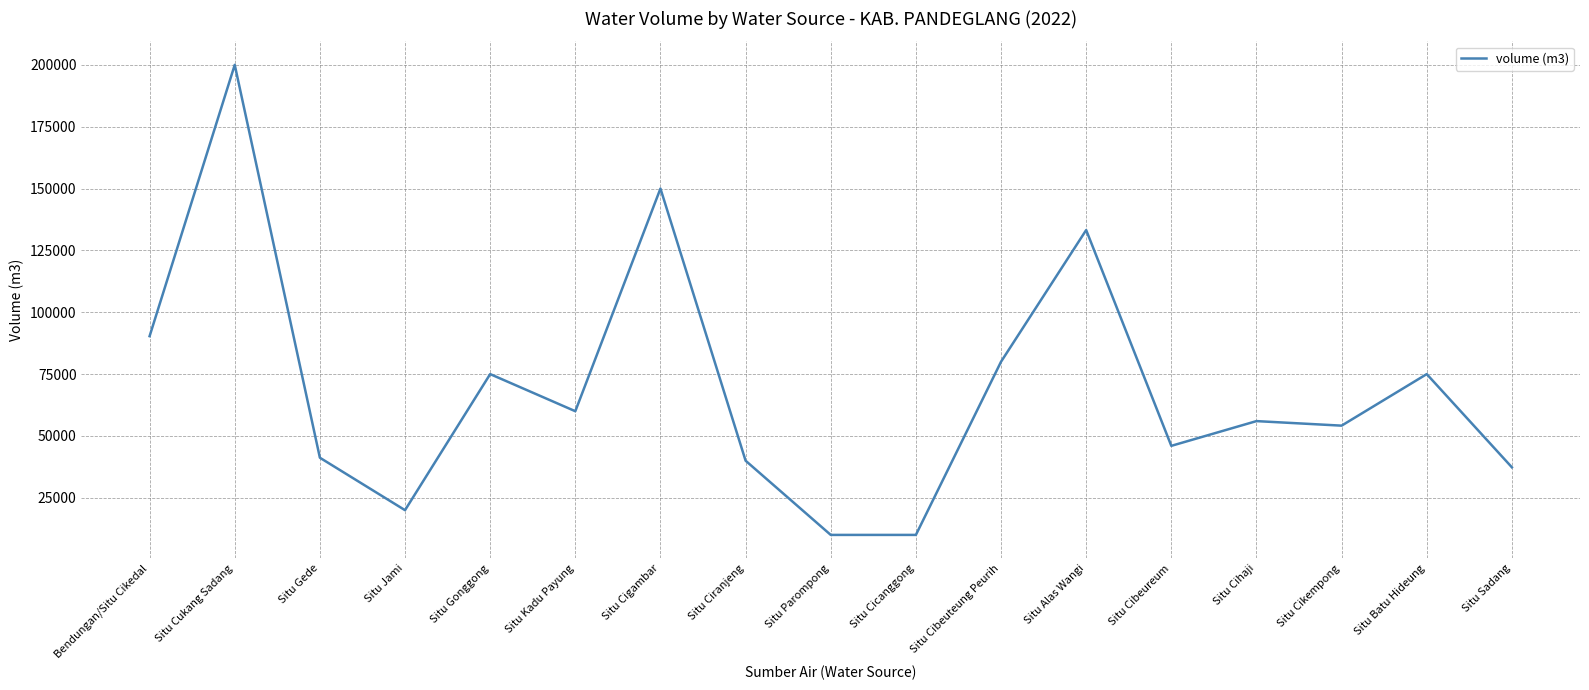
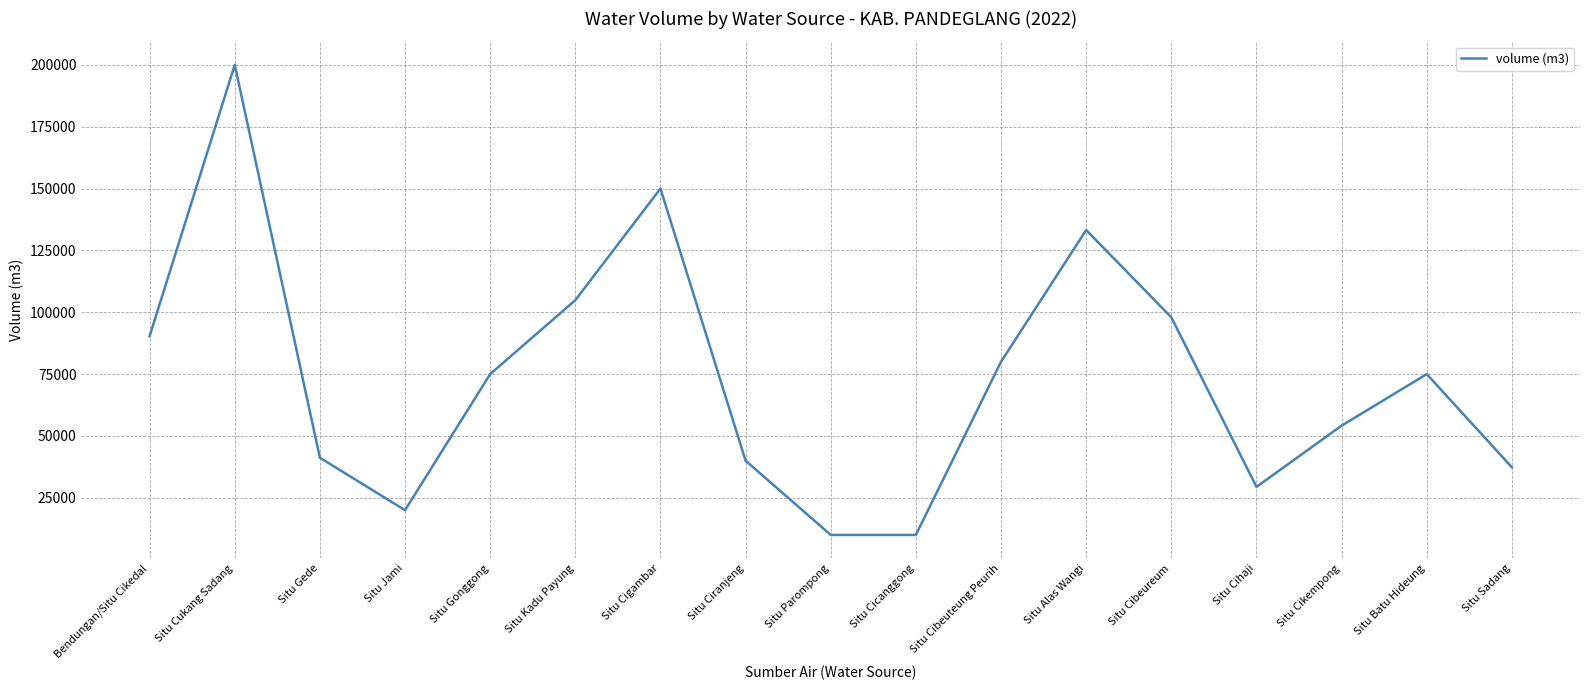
Situ Kadu Payung: 60000 -> 105000
Situ Cibeureum: 46000 -> 98000
Situ Cihaji: 56000 -> 29000
